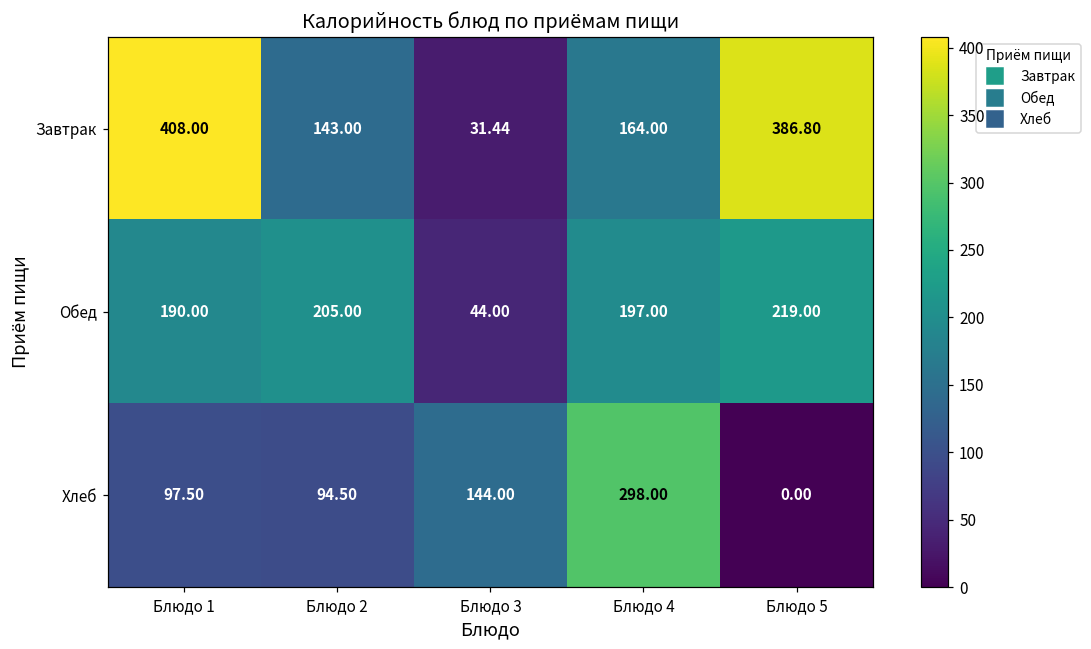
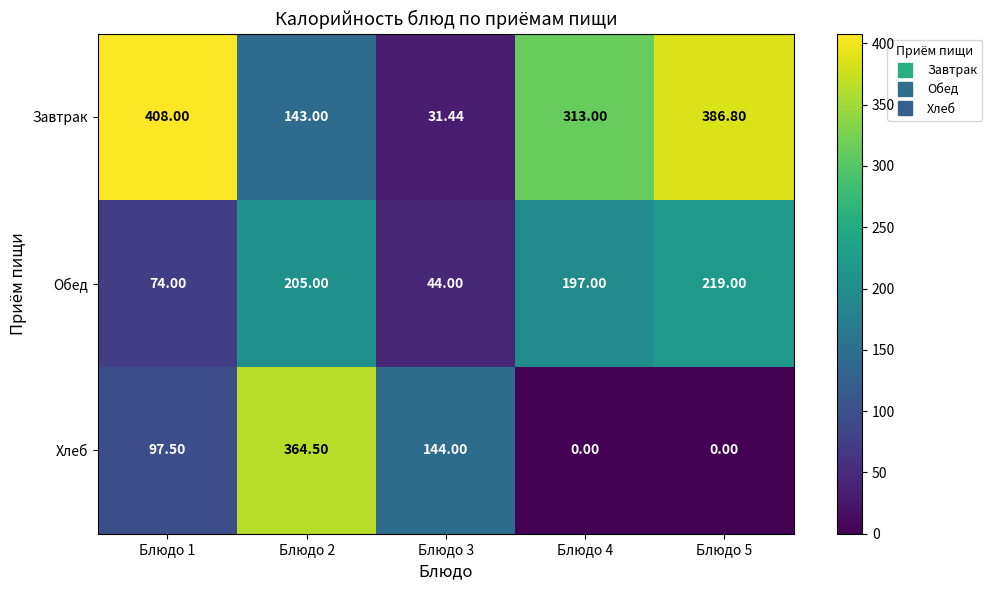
Завтрак, Блюдо 4: 164.00 -> 313.00
Обед, Блюдо 1: 190.00 -> 74.00
Хлеб, Блюдо 2: 94.50 -> 364.50
Хлеб, Блюдо 4: 298.00 -> 0.00
